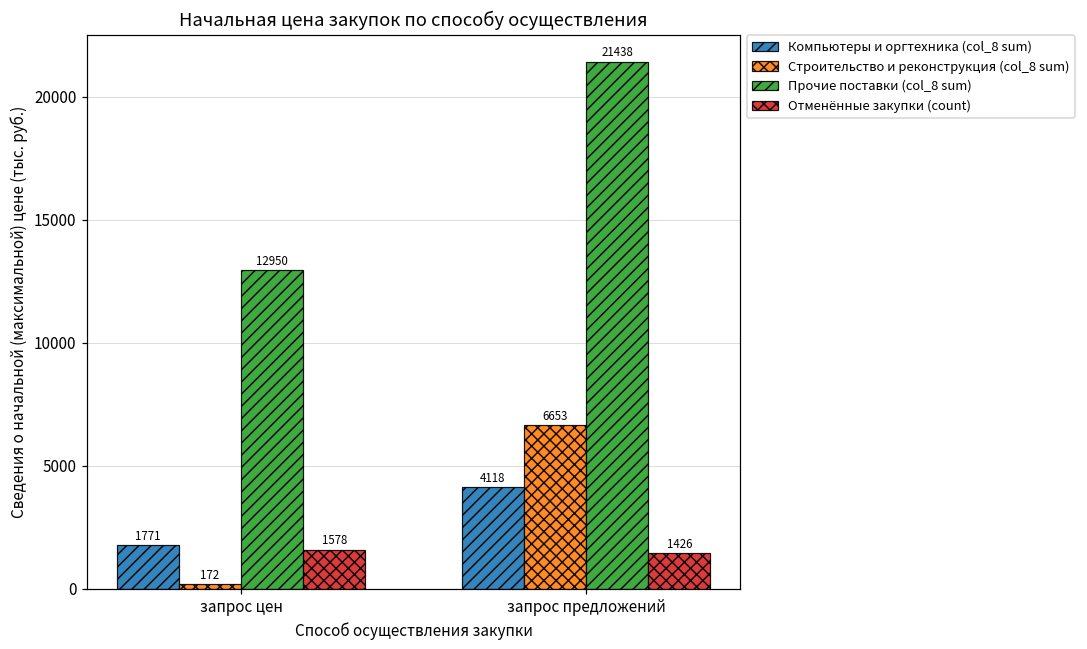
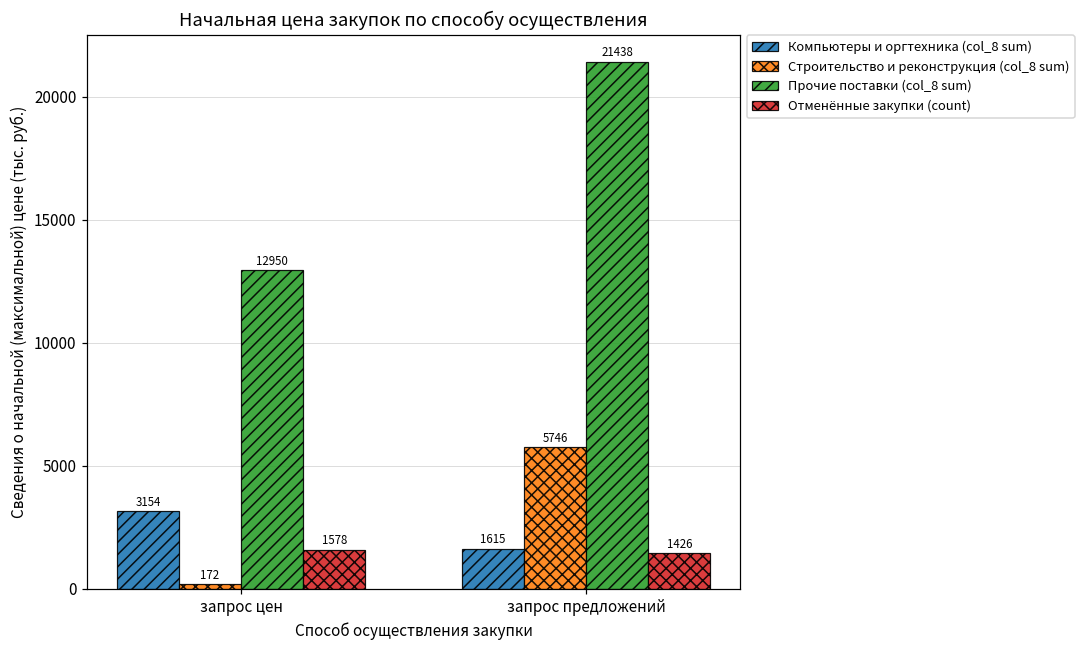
Компьютеры и оргтехника (col_8 sum), запрос цен: 1771 -> 3154
Компьютеры и оргтехника (col_8 sum), запрос предложений: 4118 -> 1615
Строительство и реконструкция (col_8 sum), запрос предложений: 6653 -> 5746
